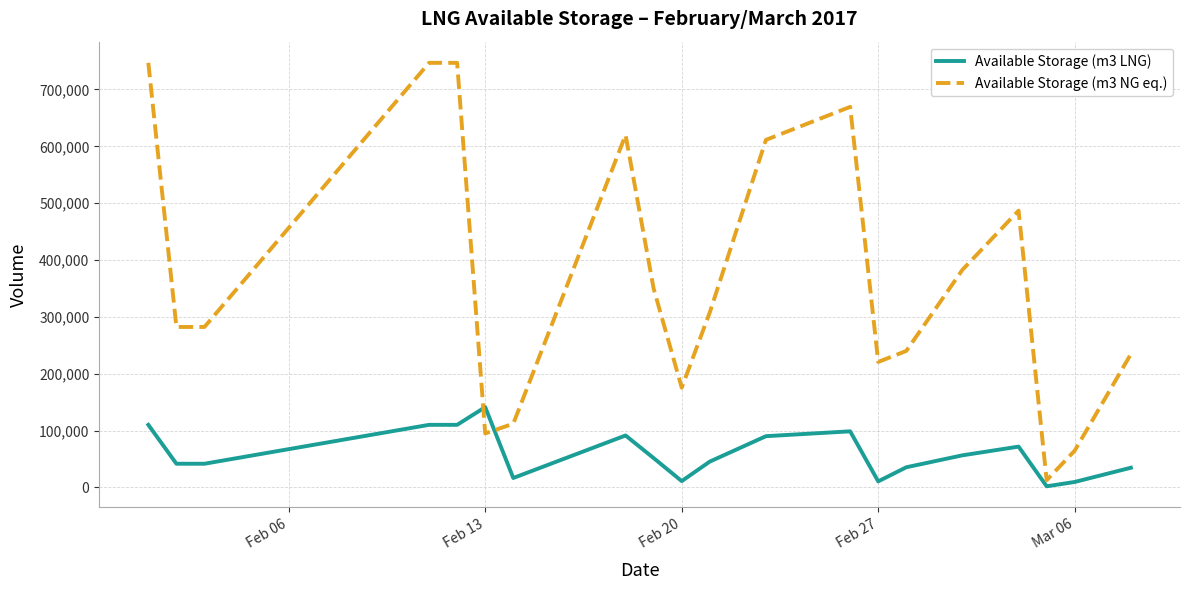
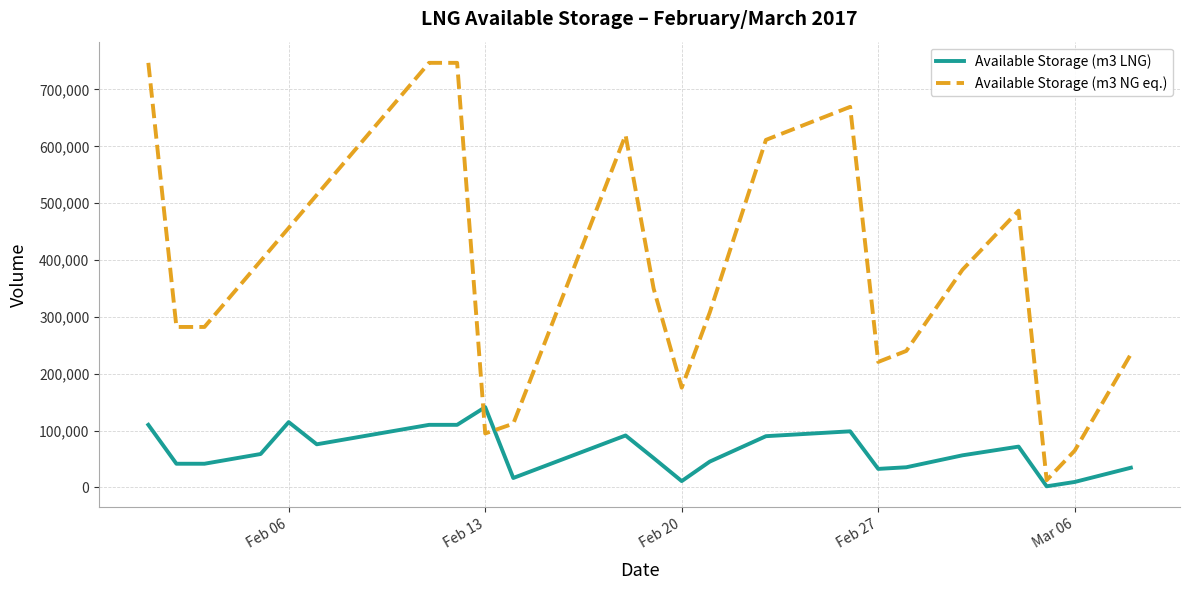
Available Storage (m3 LNG), Feb 06: 70,000 -> 110,000
Available Storage (m3 LNG), Feb 27: 10,000 -> 30,000
